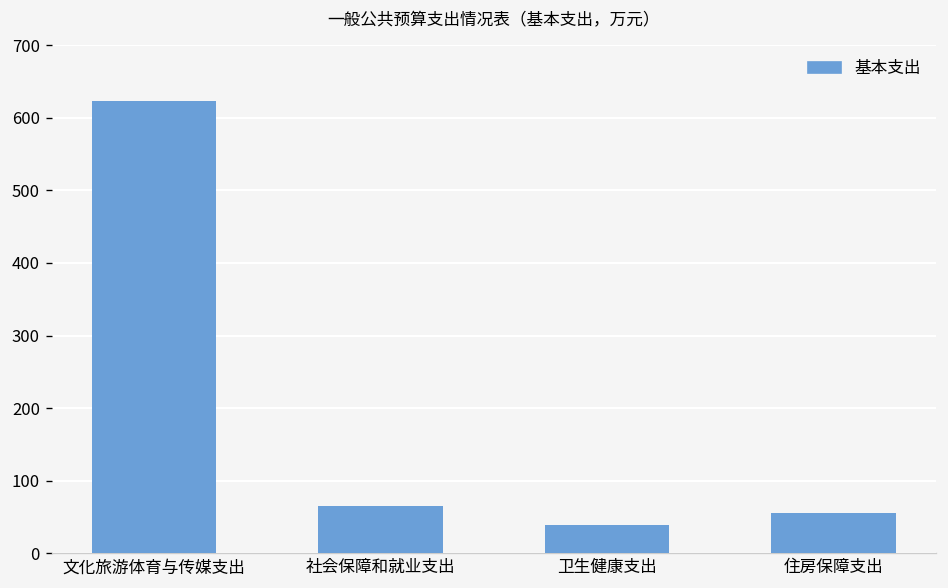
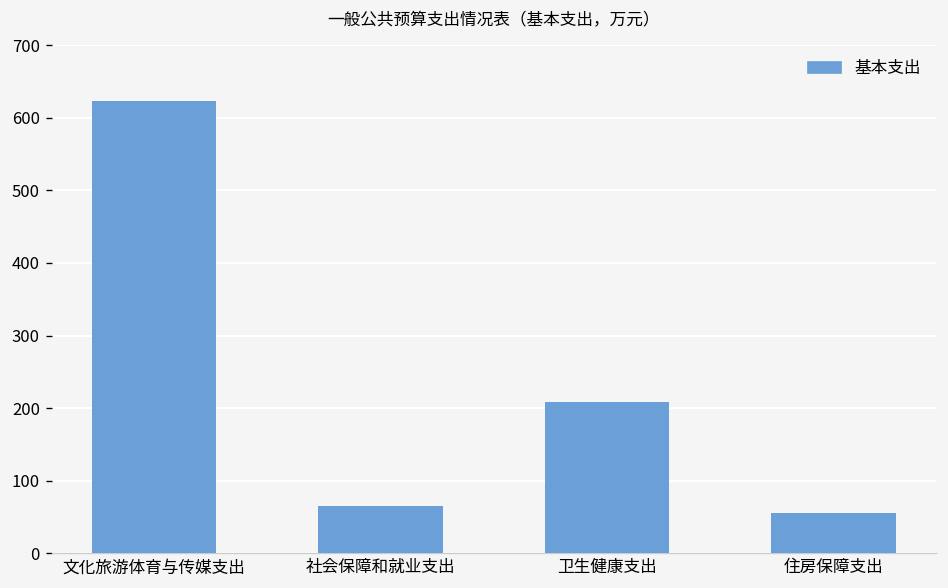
卫生健康支出: 40 -> 210
